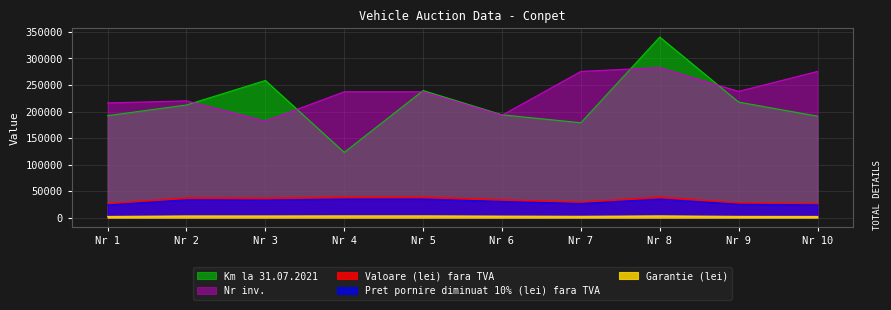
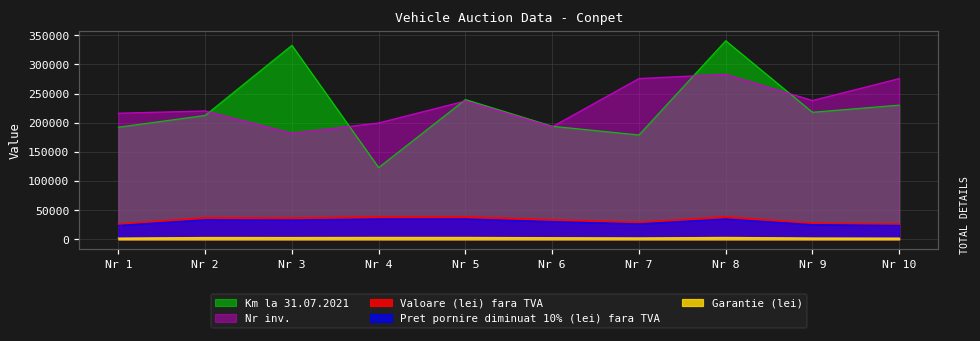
Km la 31.07.2021, Nr 3: 260000 -> 330000
Nr inv., Nr 4: 240000 -> 200000
Km la 31.07.2021, Nr 10: 190000 -> 230000
